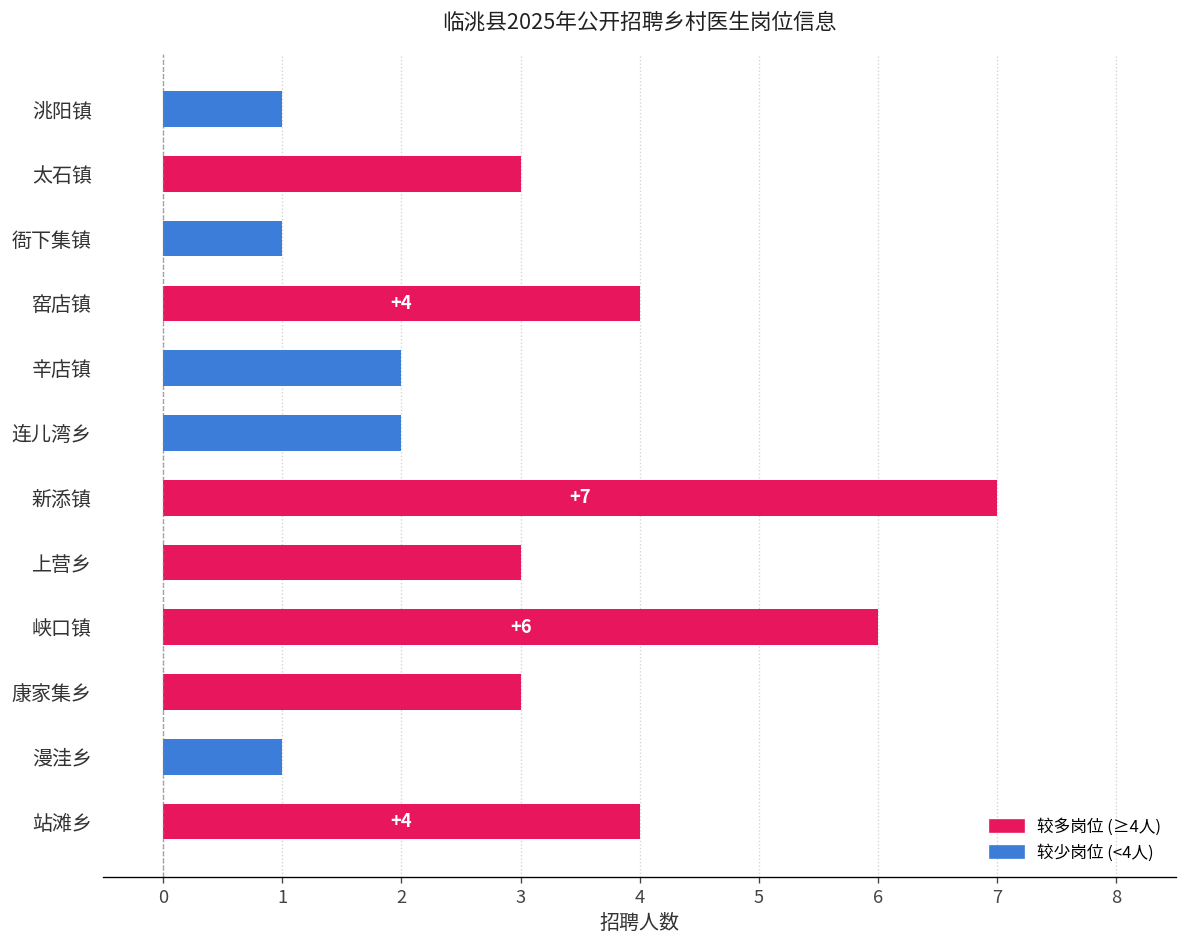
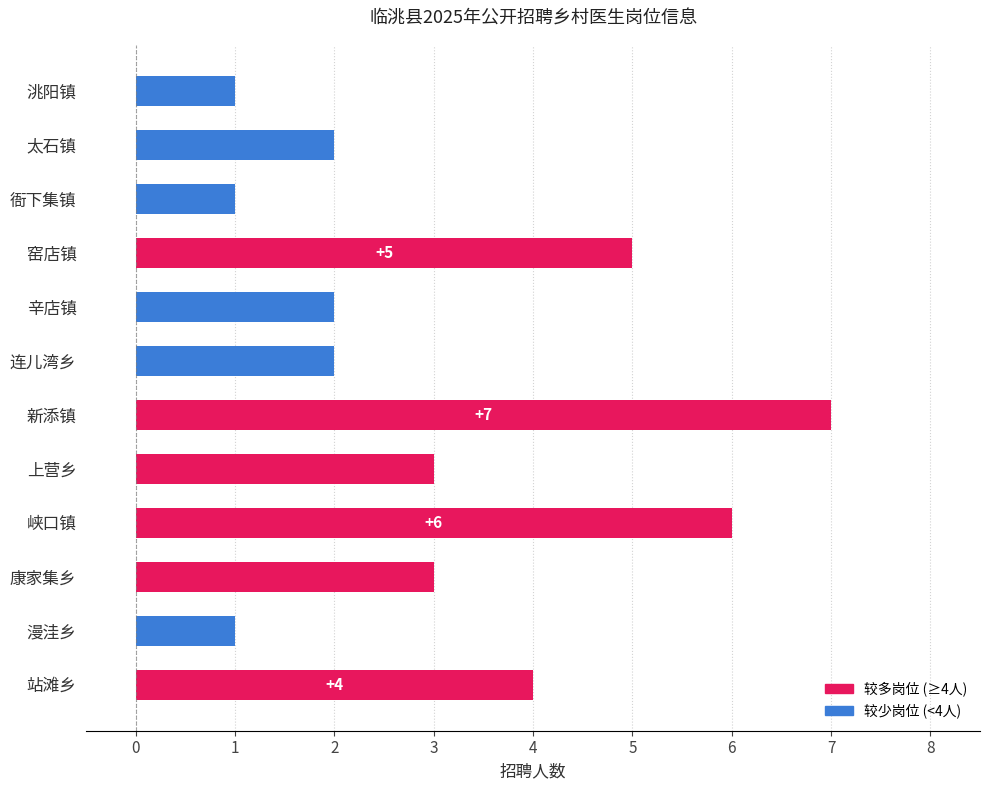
太石镇: 3 -> 2
窑店镇: +4 -> +5
